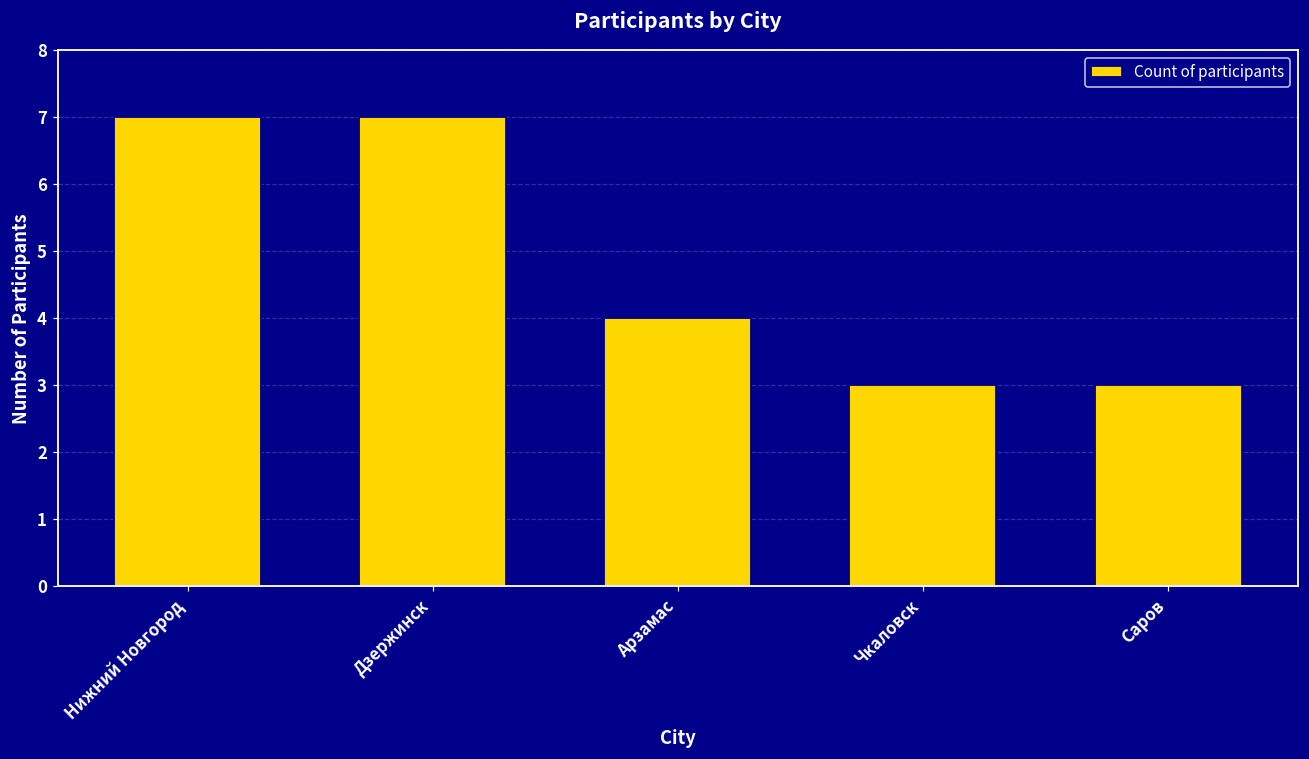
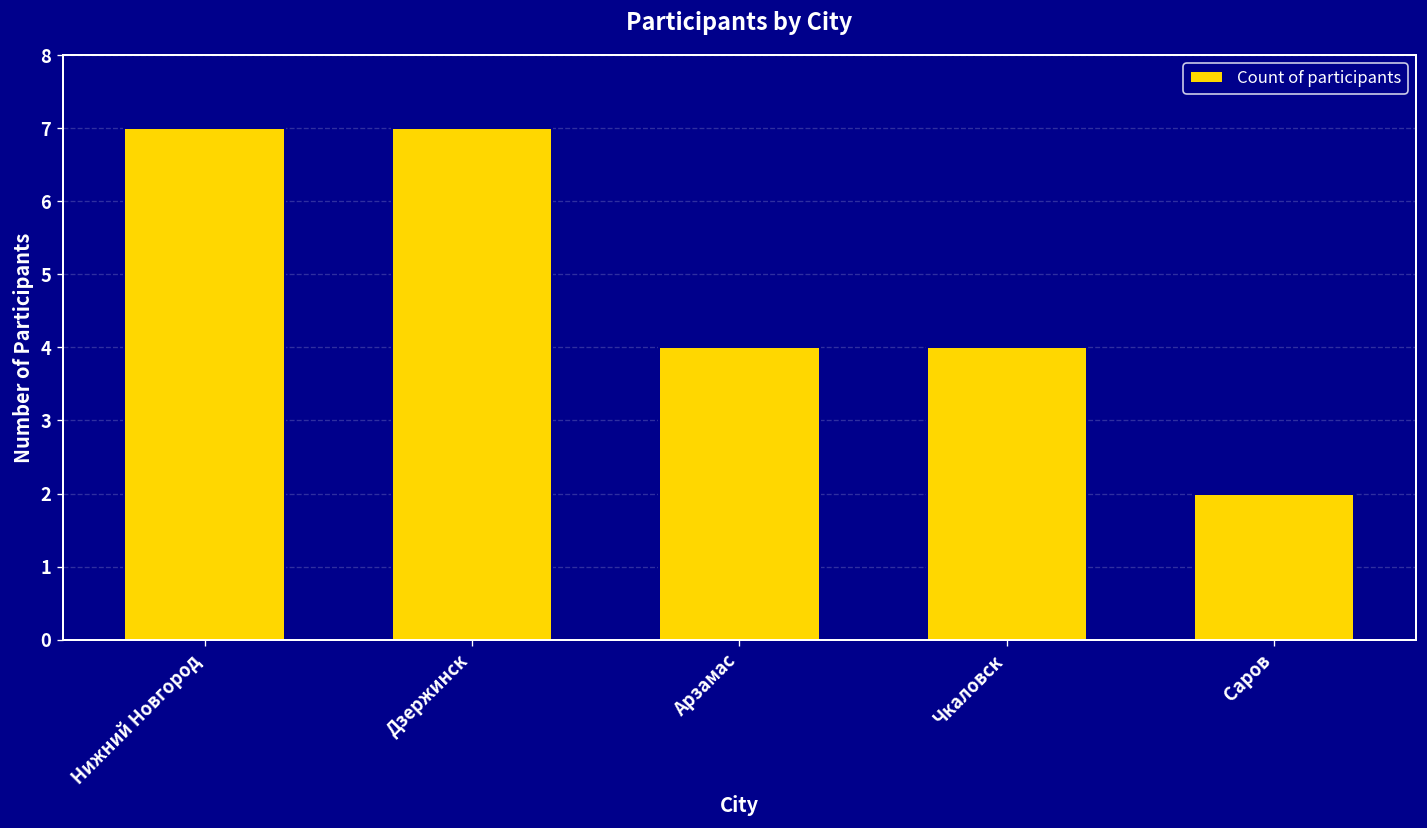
Чкаловск: 3 -> 4
Саров: 3 -> 2
